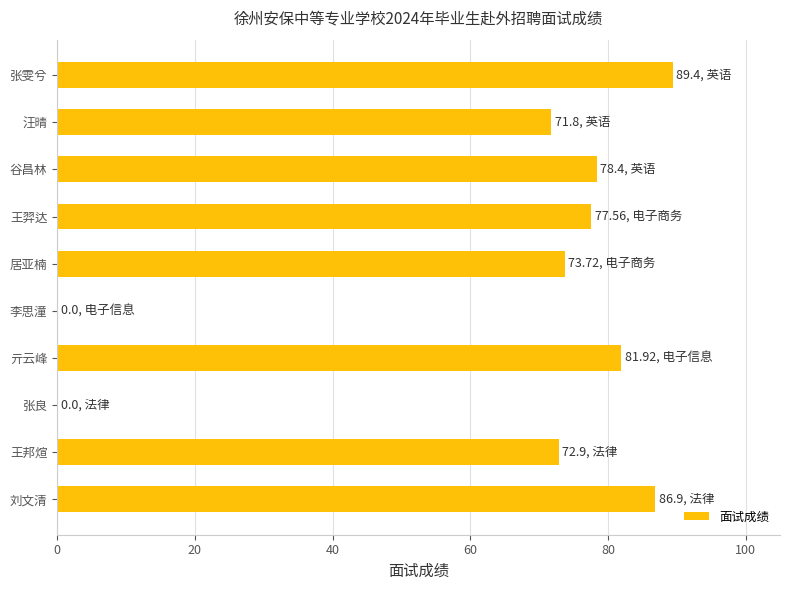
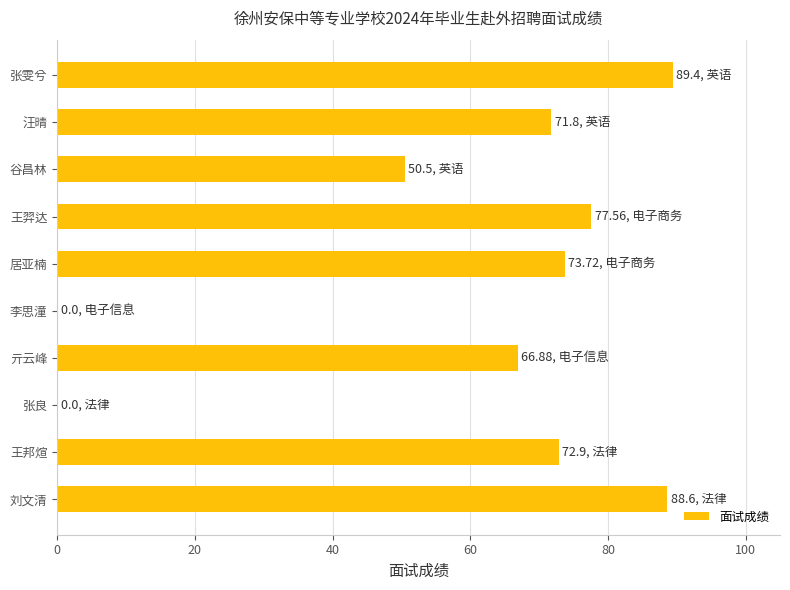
谷昌林: 78.4, -> 50.5,
亓云峰: 81.92, -> 66.88,
刘文清: 86.9, -> 88.6,
